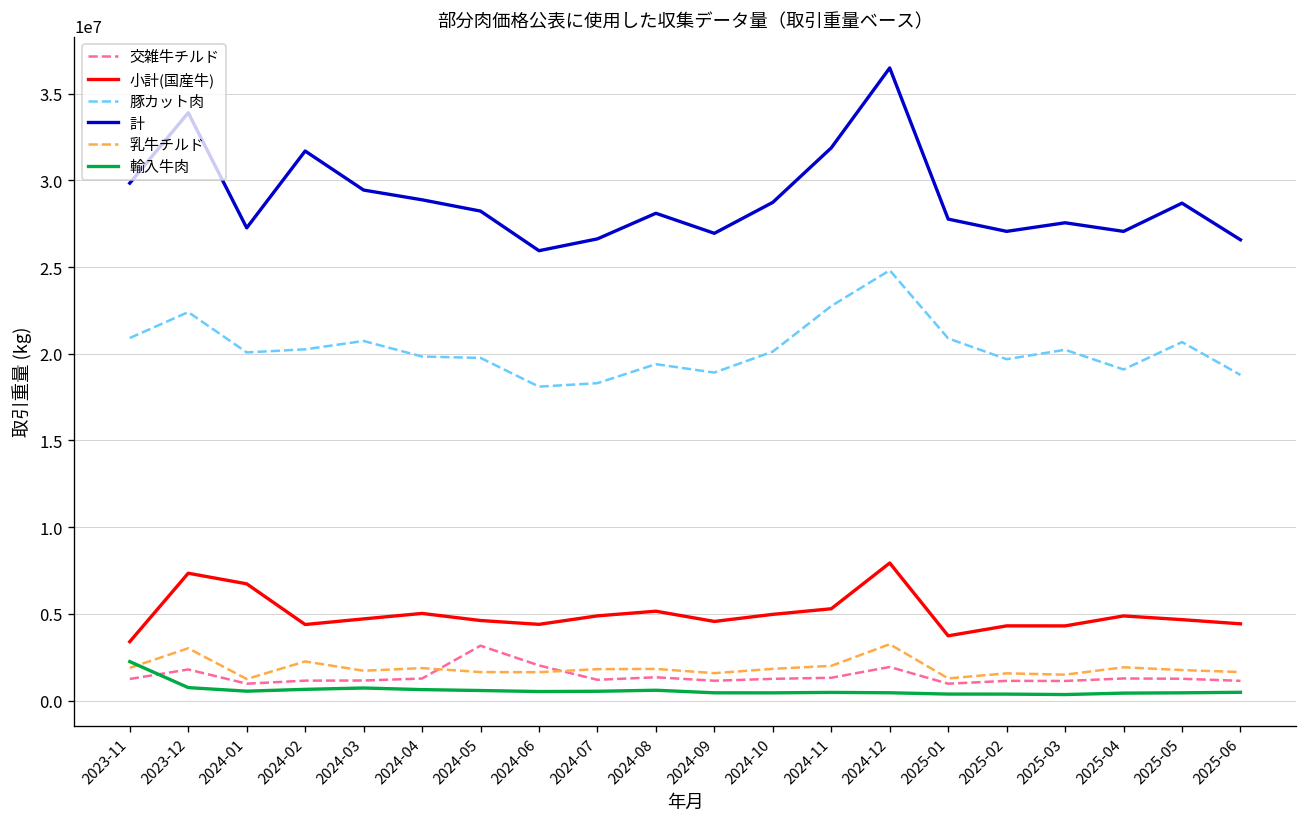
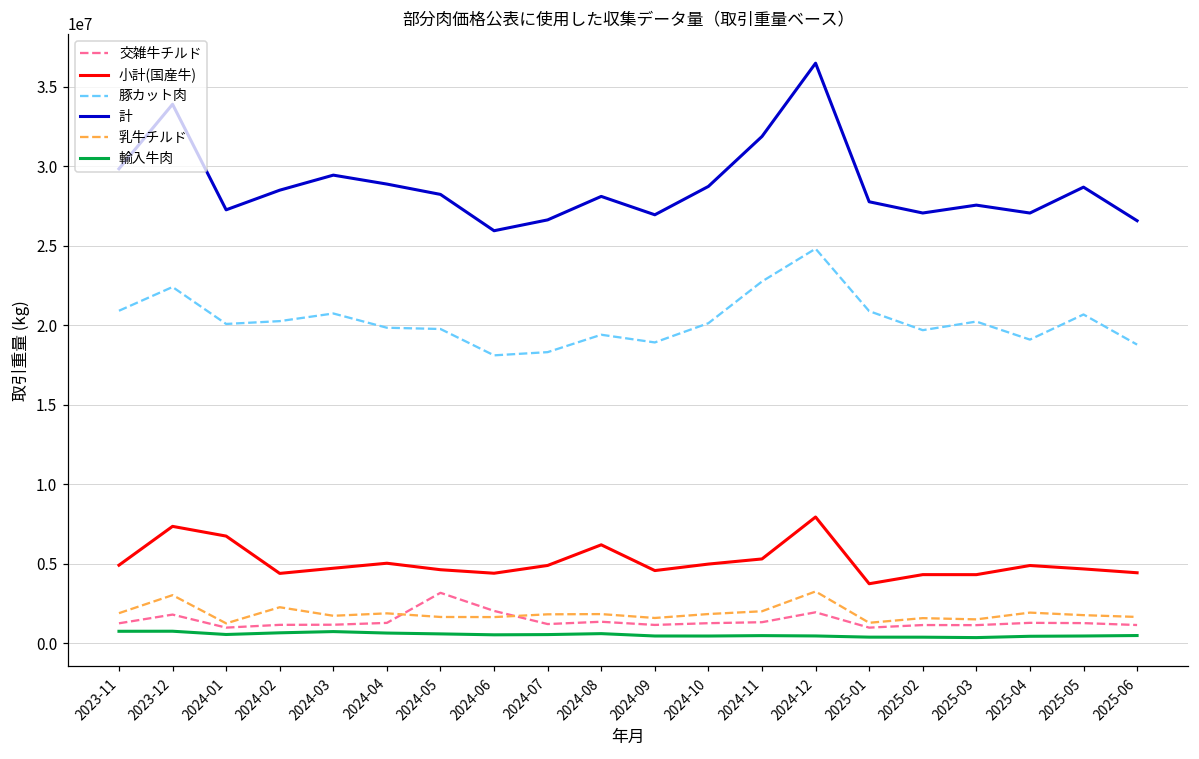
小計(国産牛), 2023-11: 3400000 -> 4900000
輸入牛肉, 2023-11: 2200000 -> 700000
計, 2024-02: 31700000 -> 28500000
小計(国産牛), 2024-08: 5200000 -> 6200000
